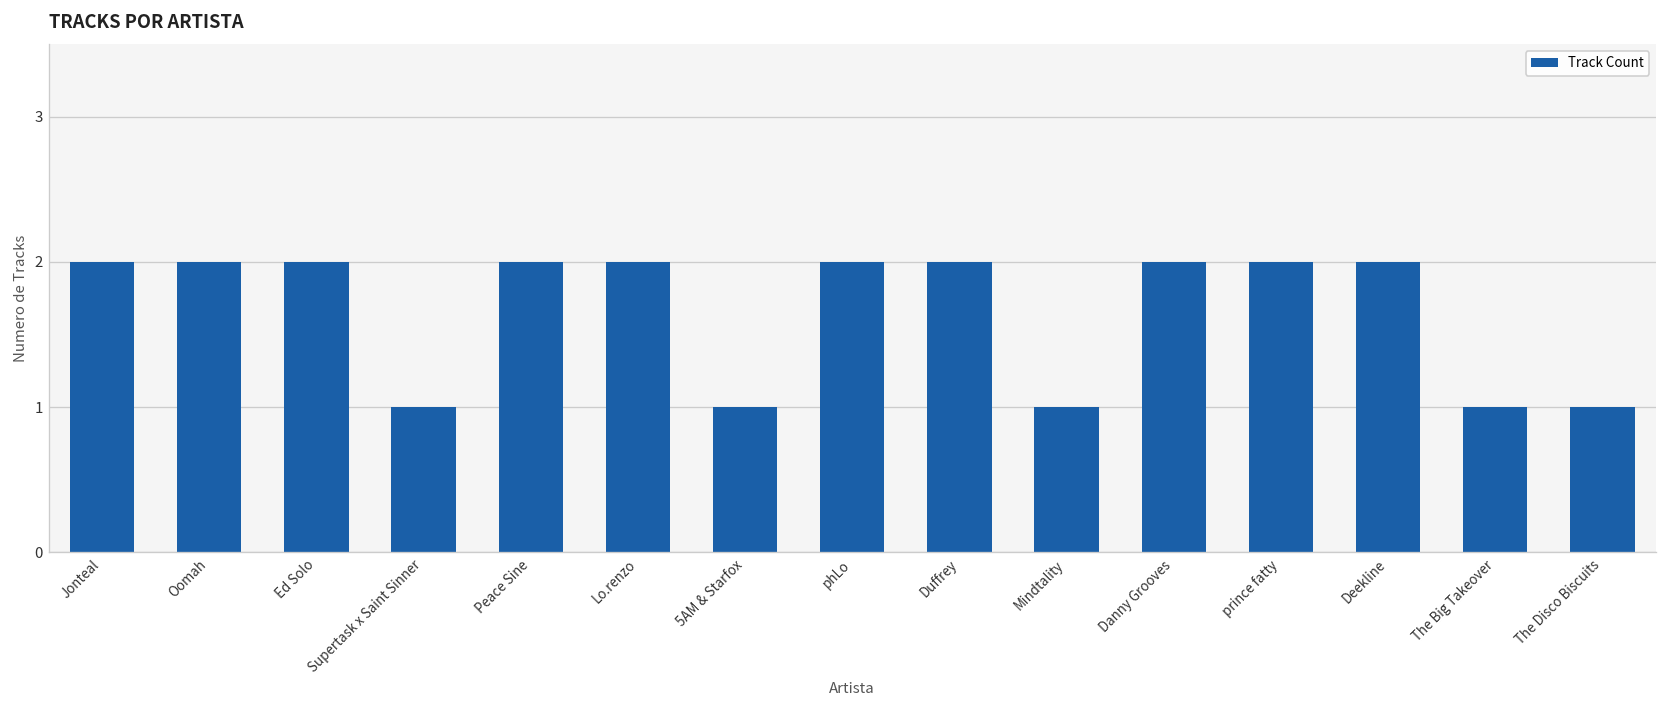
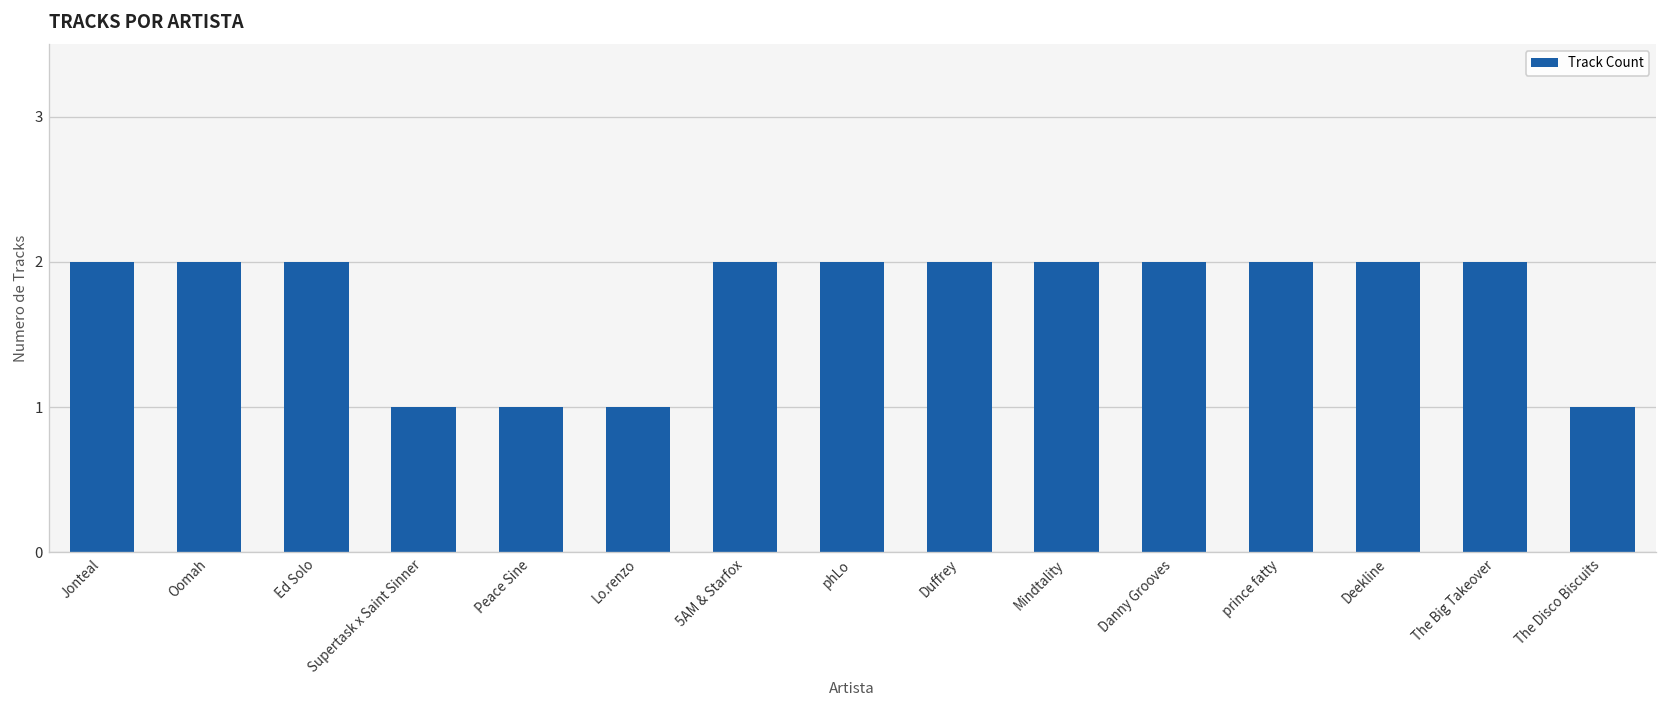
Peace Sine: 2 -> 1
Lo.renzo: 2 -> 1
5AM & Starfox: 1 -> 2
Mindtality: 1 -> 2
The Big Takeover: 1 -> 2
